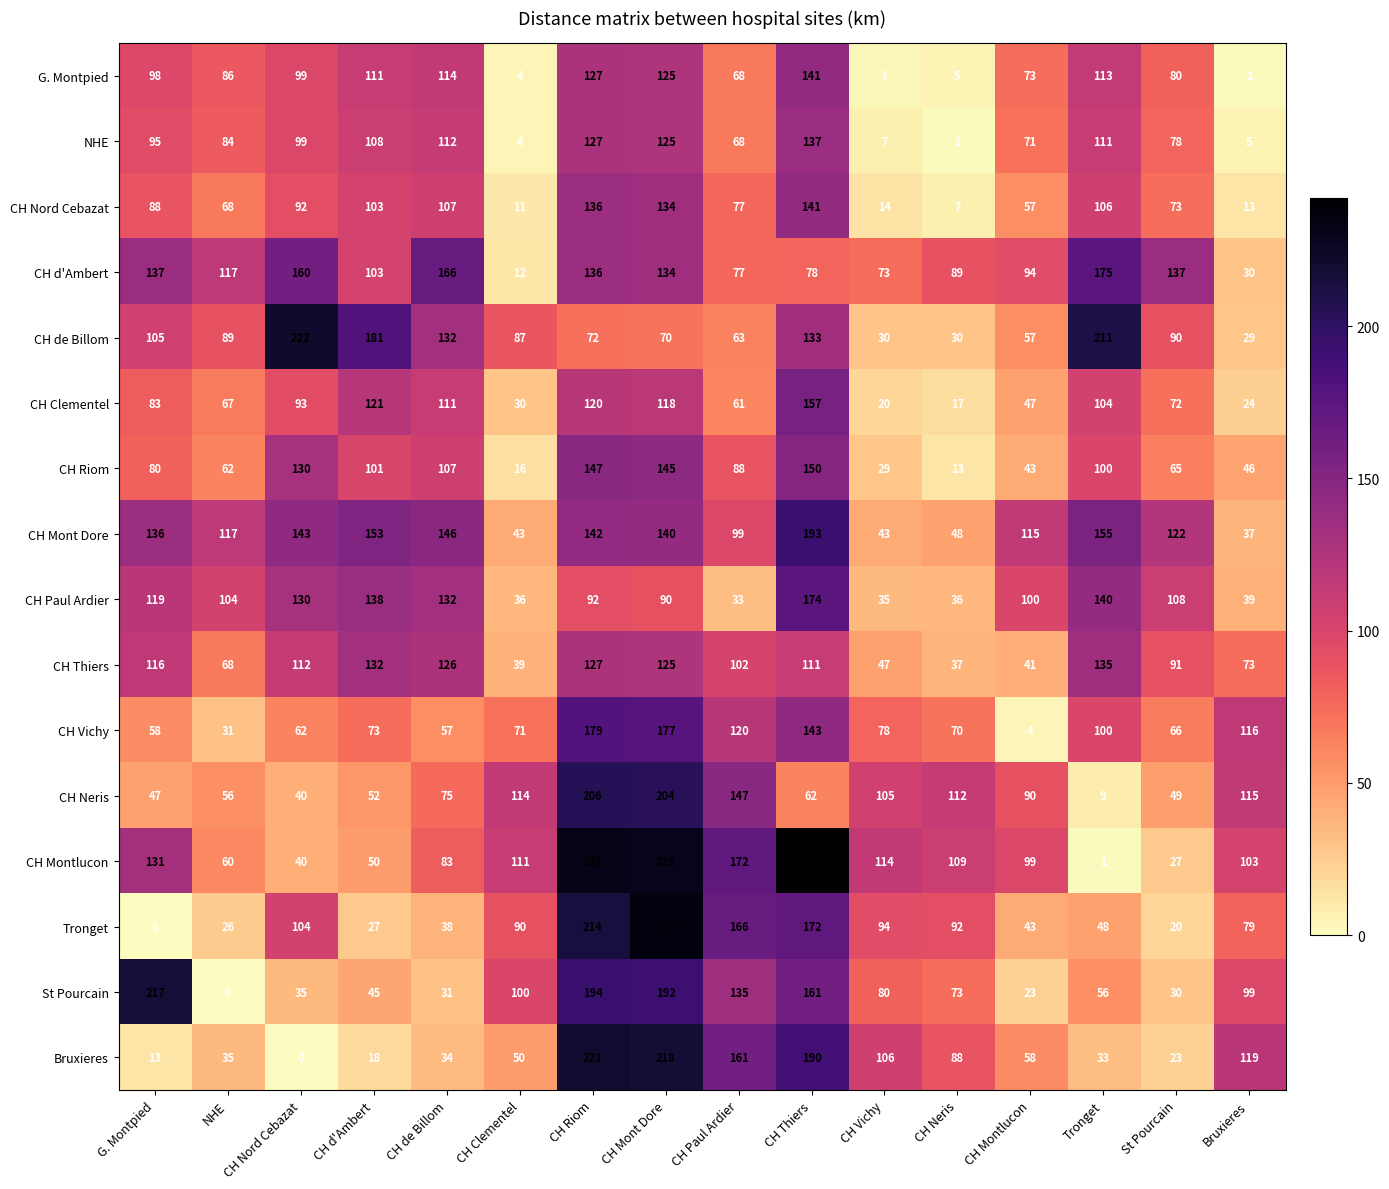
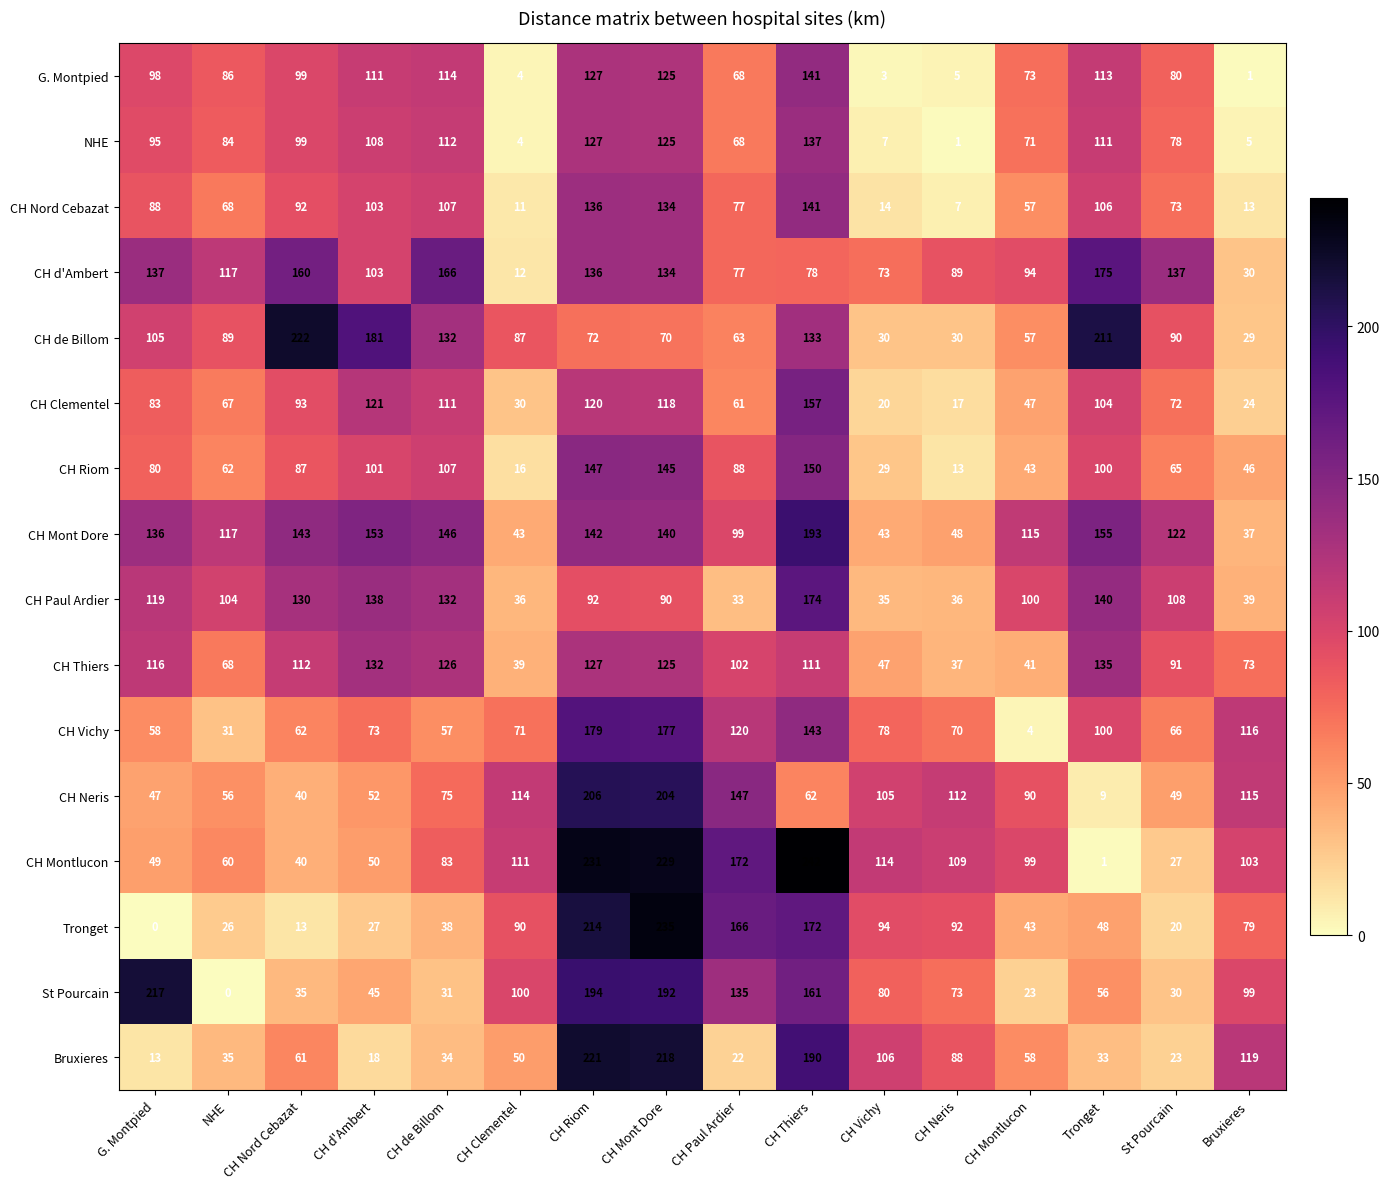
CH Riom, CH Nord Cebazat: 130 -> 87
CH Montlucon, G. Montpied: 131 -> 49
Tronget, CH Nord Cebazat: 104 -> 13
Bruxieres, CH Nord Cebazat: 0 -> 61
Bruxieres, CH Paul Ardier: 161 -> 22
